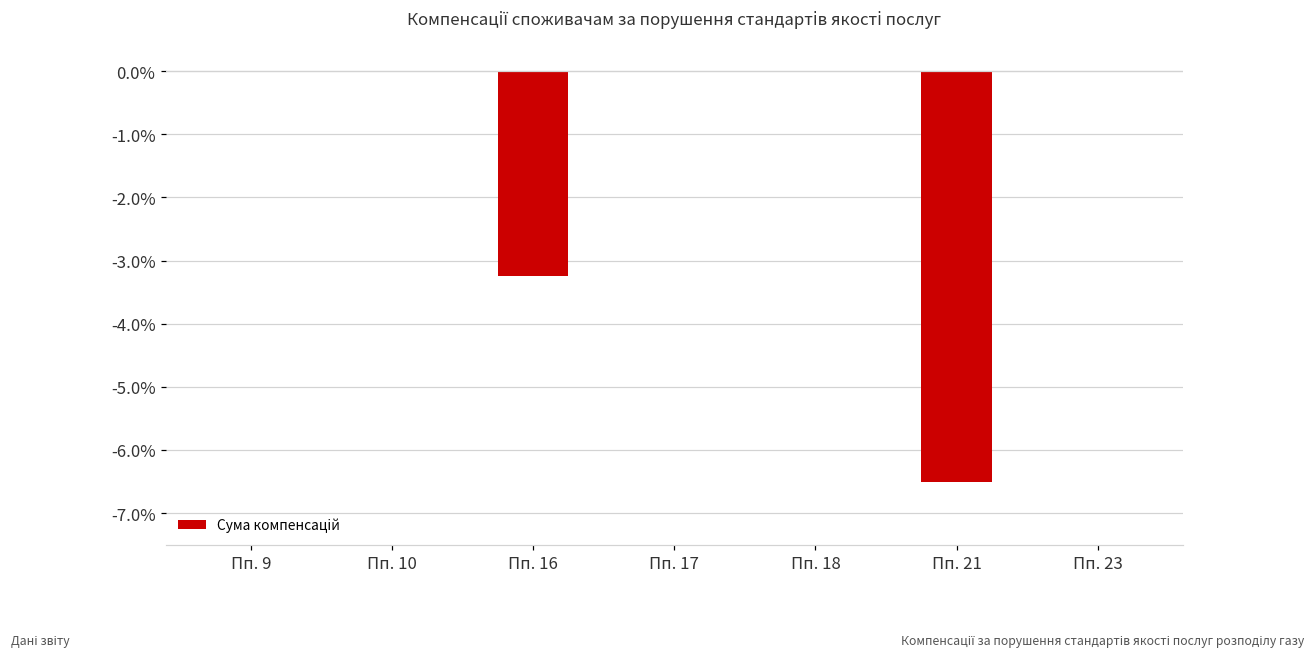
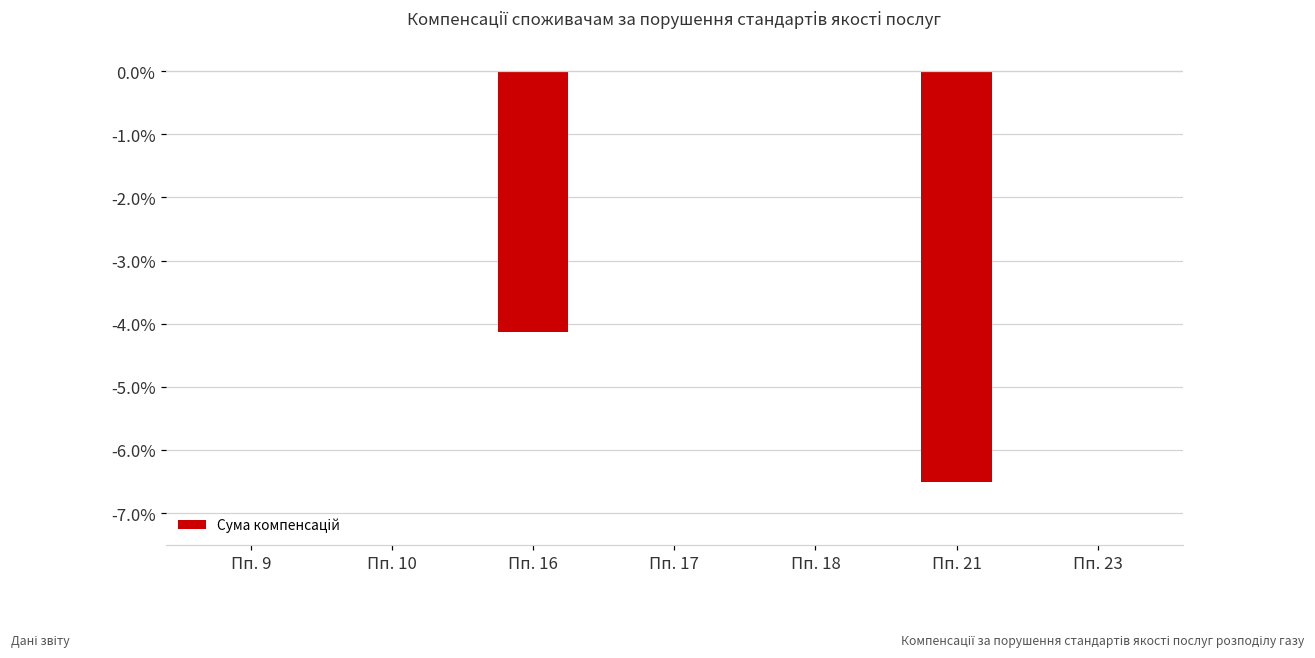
Пп. 16: -3.3% -> -4.1%
